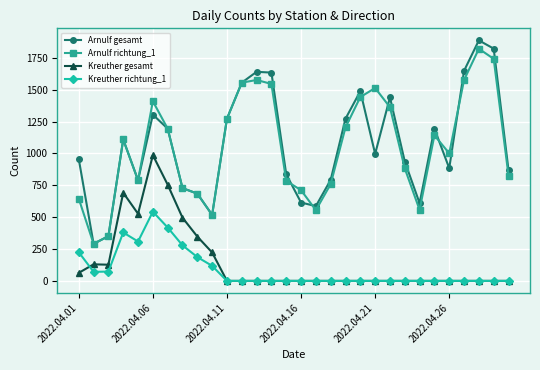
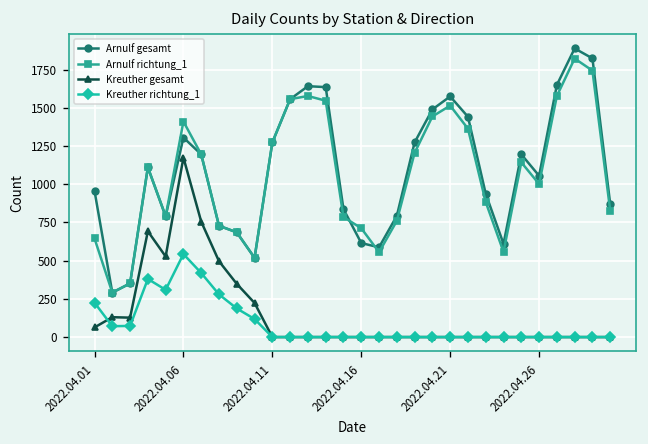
Kreuther gesamt, 2022.04.06: 990 -> 1170
Arnulf gesamt, 2022.04.21: 1000 -> 1570
Arnulf gesamt, 2022.04.26: 880 -> 1060
